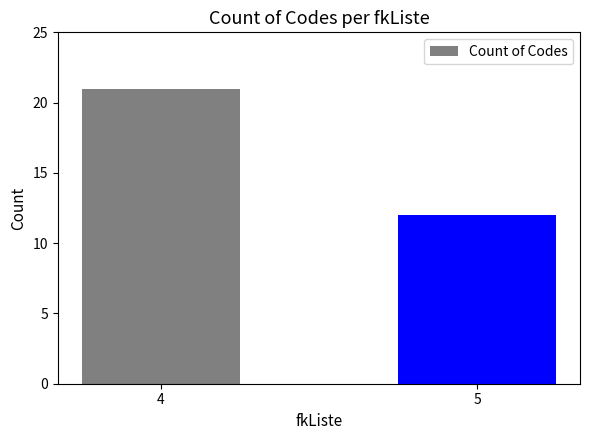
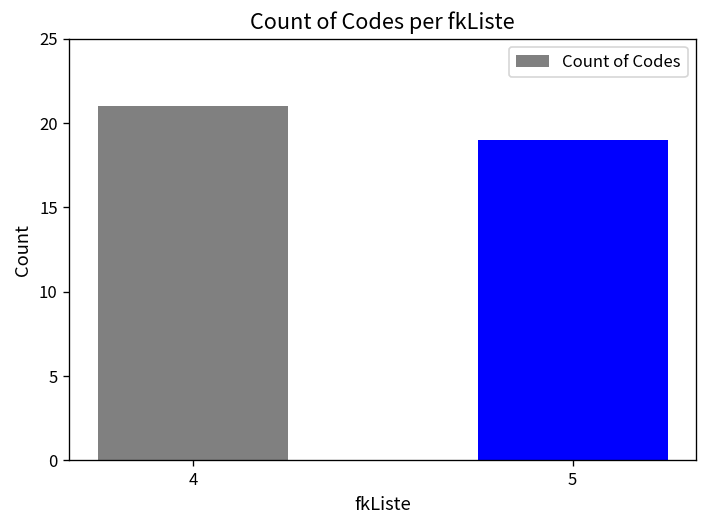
5: 12 -> 19
